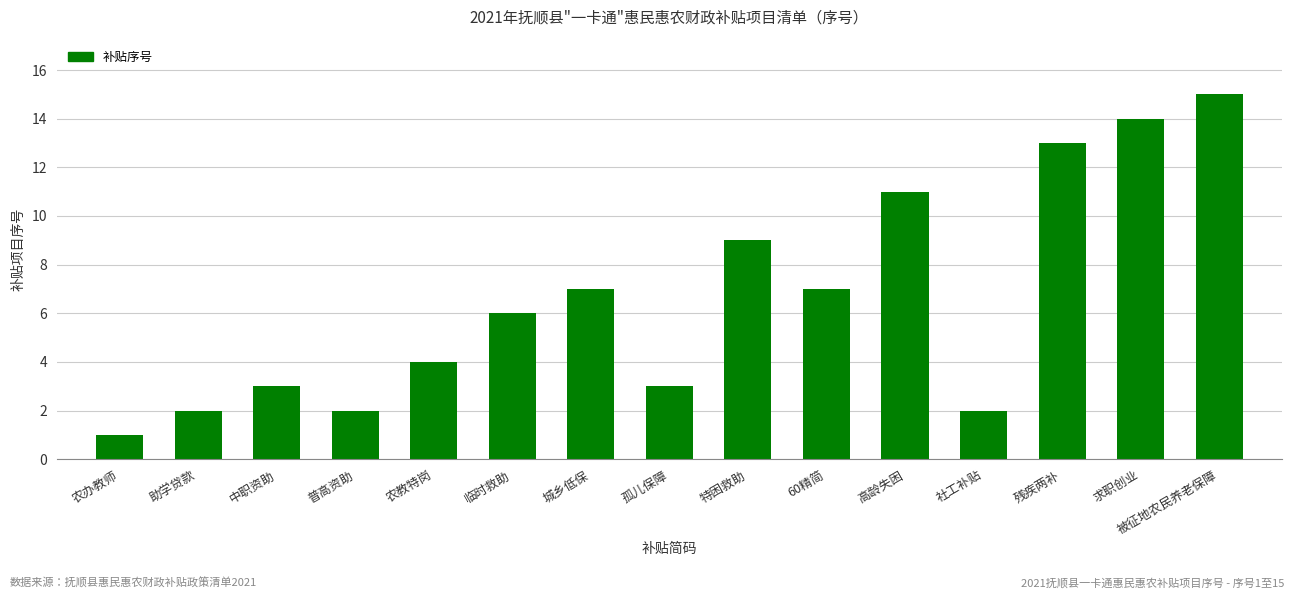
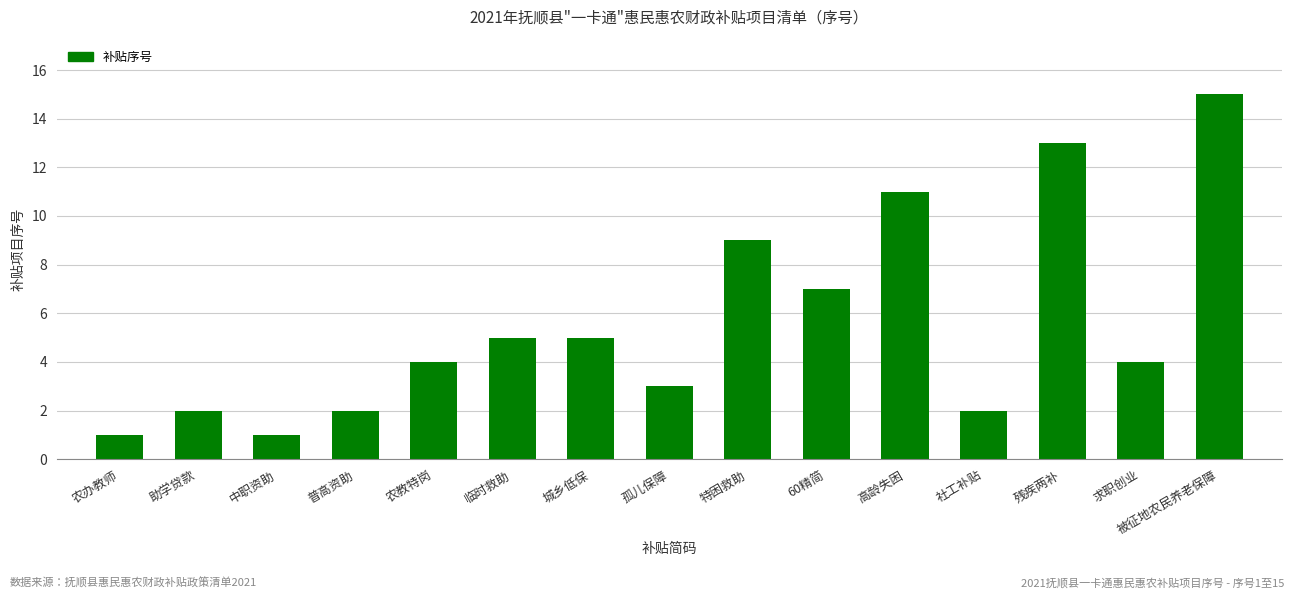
中职资助: 3 -> 1
临时救助: 6 -> 5
城乡低保: 7 -> 5
求职创业: 14 -> 4
